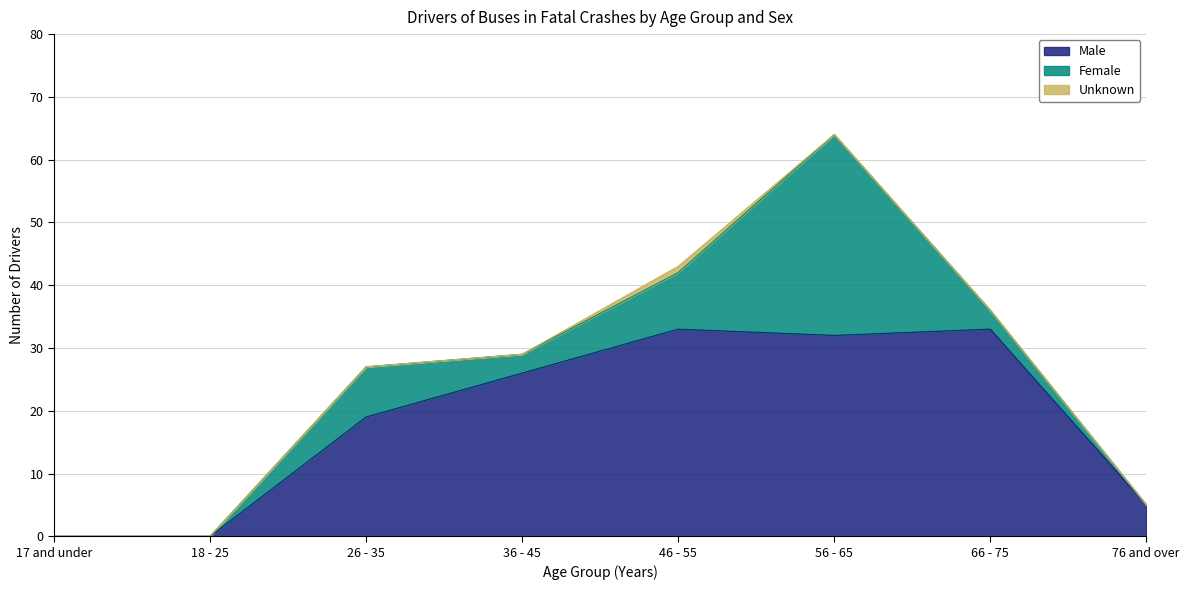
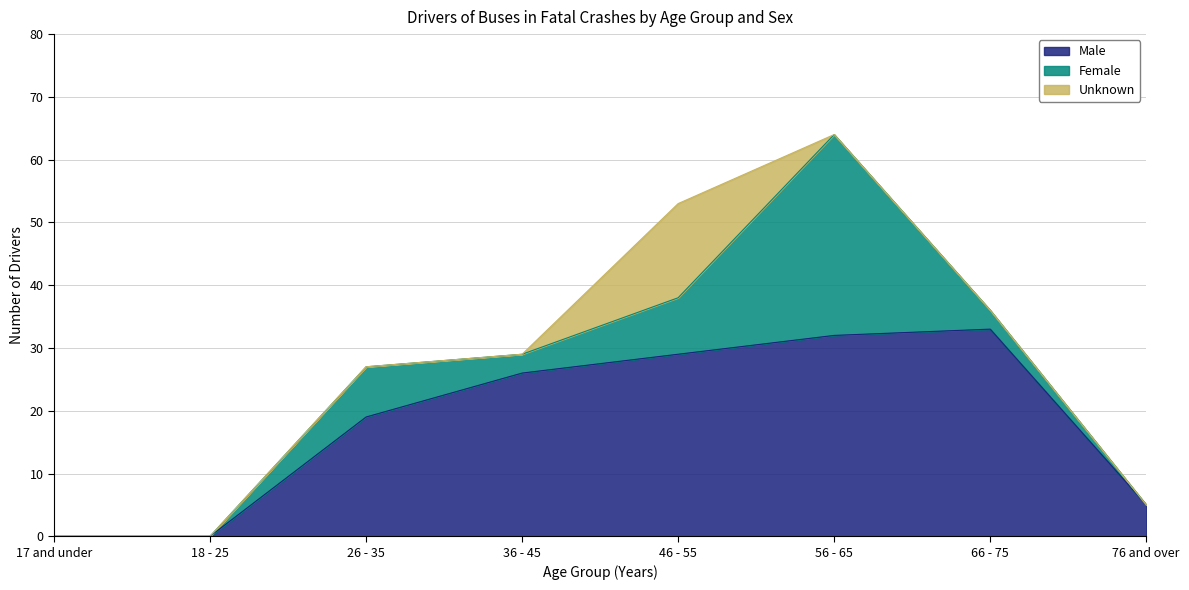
Male, 46 - 55: 33 -> 29
Unknown, 46 - 55: 1 -> 15
